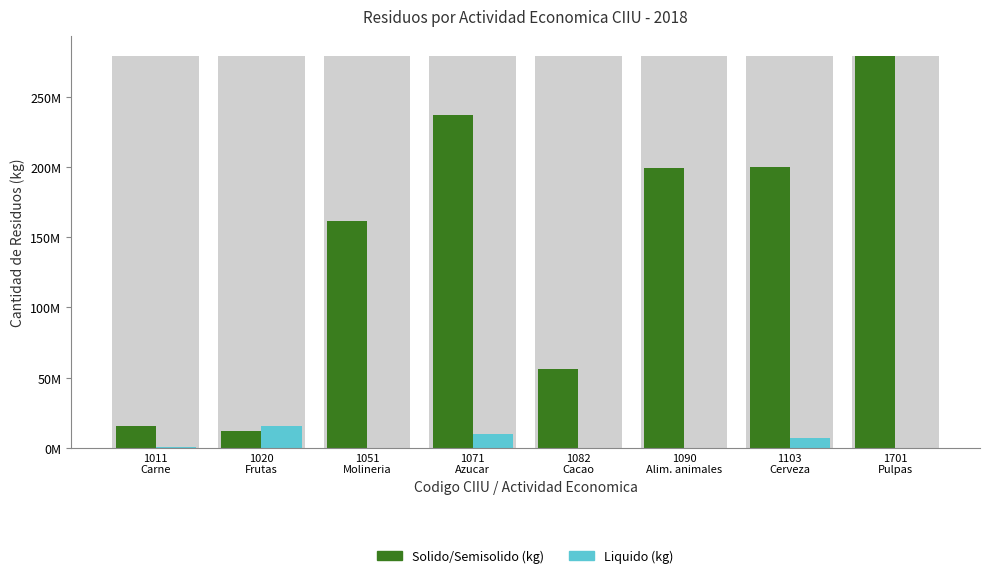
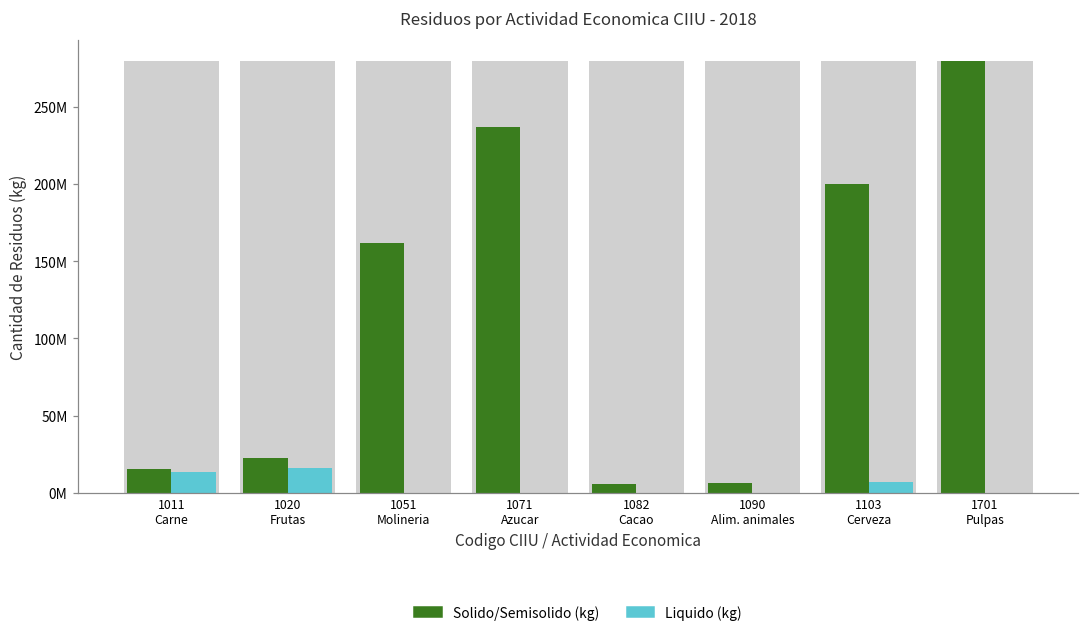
Liquido (kg), 1011 Carne: 1000000 -> 14000000
Solido/Semisolido (kg), 1020 Frutas: 12000000 -> 23000000
Liquido (kg), 1071 Azucar: 10000000 -> 0
Solido/Semisolido (kg), 1082 Cacao: 56000000 -> 5000000
Solido/Semisolido (kg), 1090 Alim. animales: 200000000 -> 7000000
